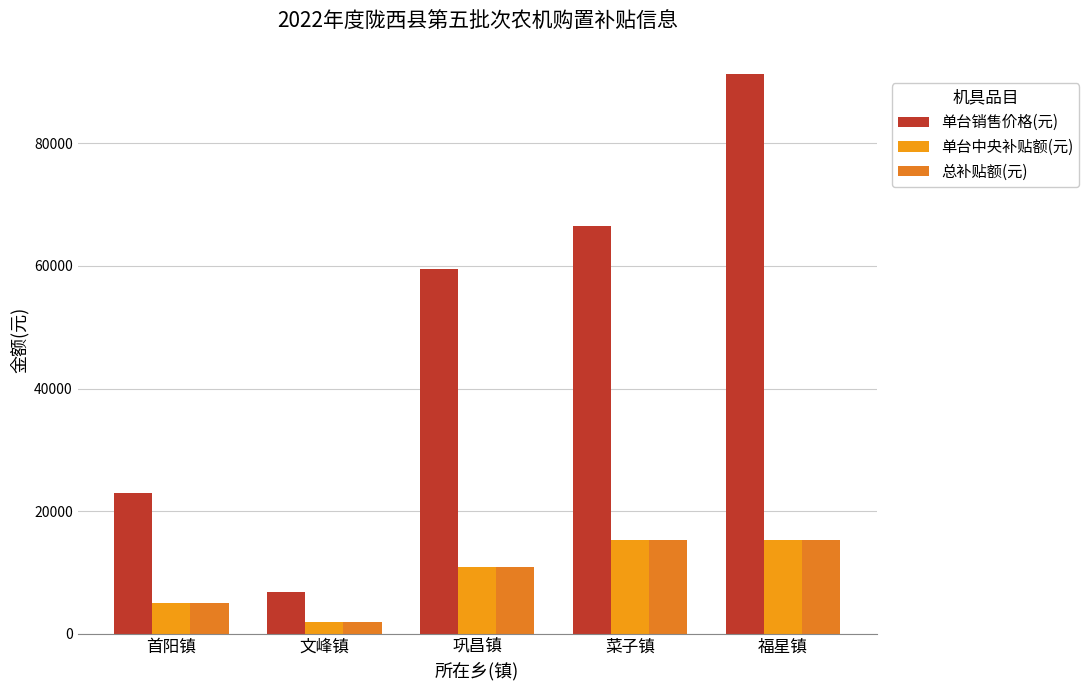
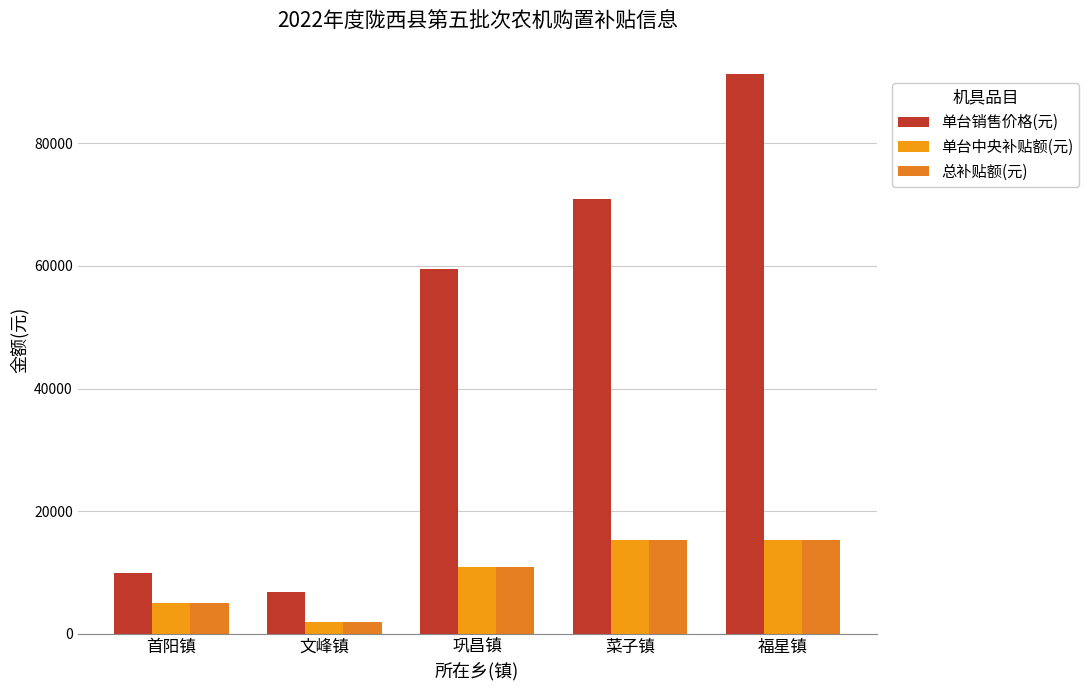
单台销售价格(元), 首阳镇: 23000 -> 10000
单台销售价格(元), 菜子镇: 67000 -> 71000
